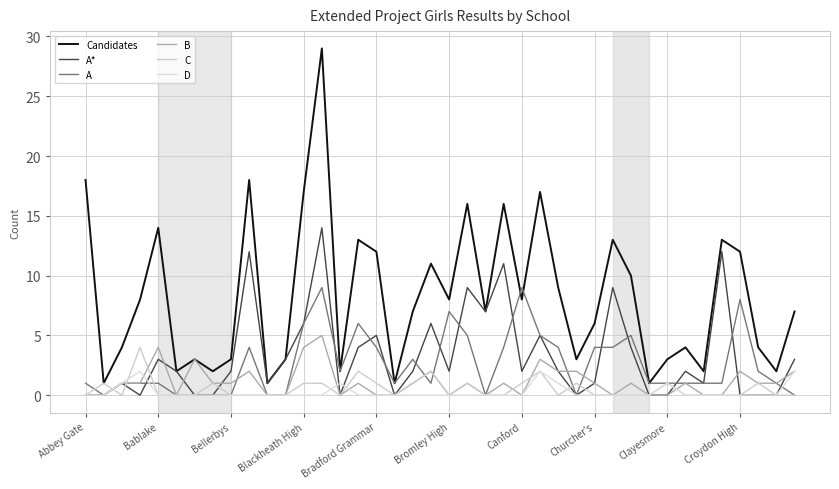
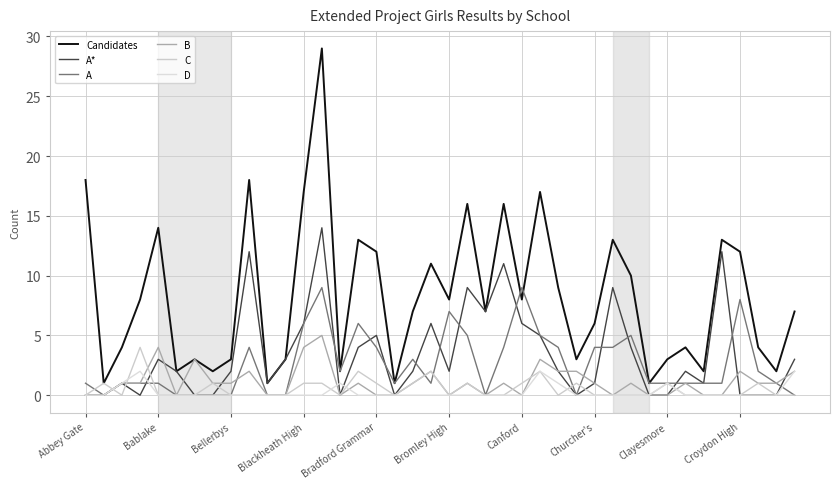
A*, Canford: 2 -> 6
